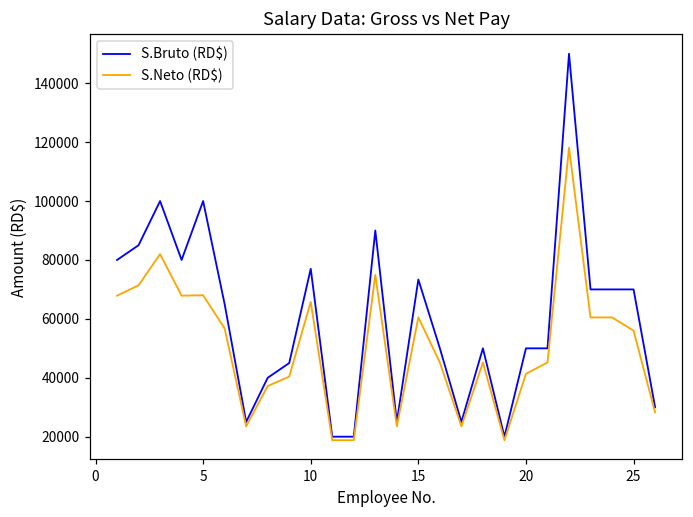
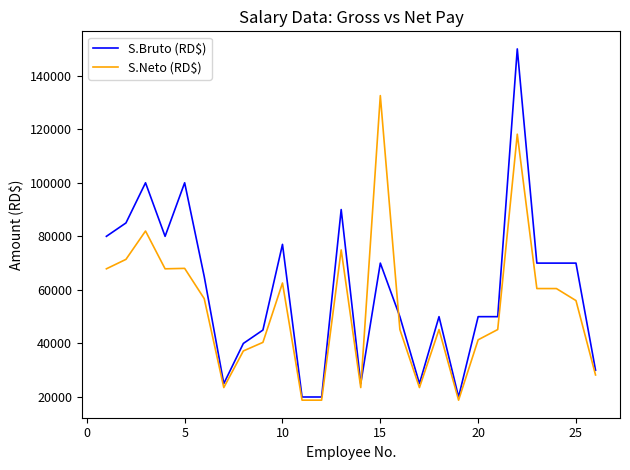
S.Neto (RD$), 10: 66000 -> 63000
S.Bruto (RD$), 15: 73000 -> 70000
S.Neto (RD$), 15: 60000 -> 133000
